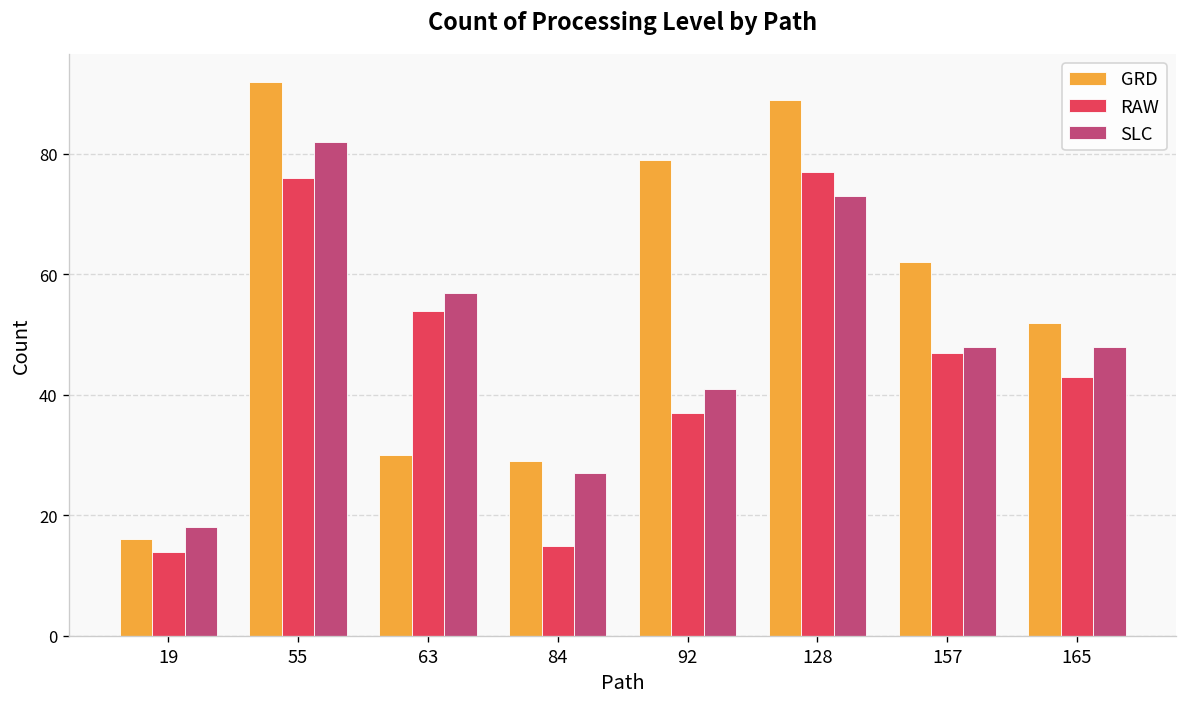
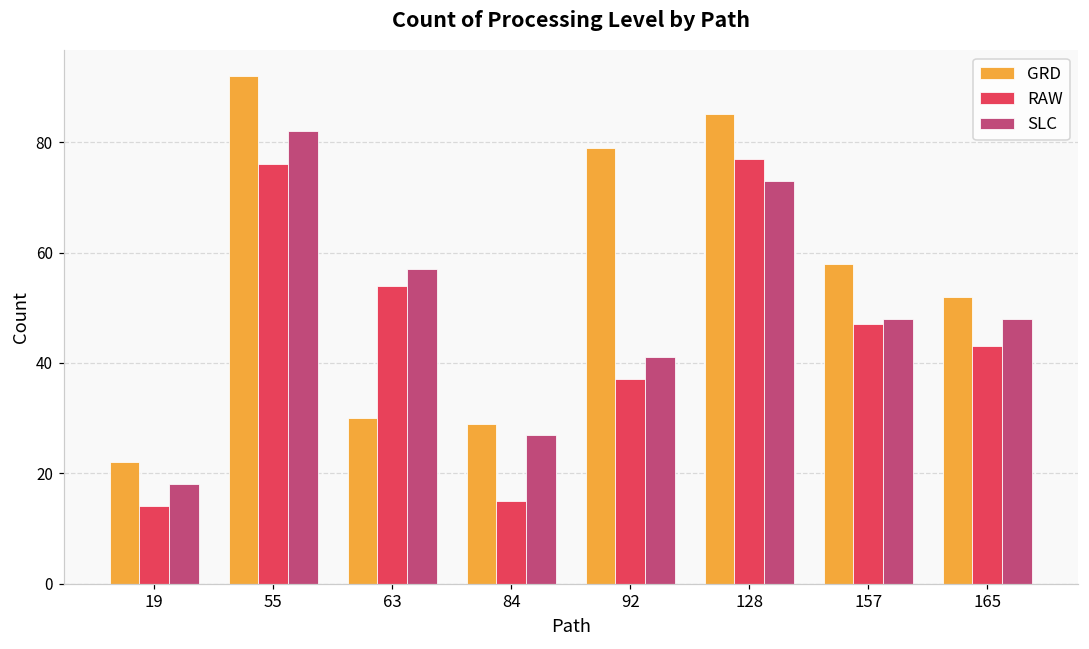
GRD, 19: 16 -> 22
GRD, 128: 89 -> 85
GRD, 157: 62 -> 58
